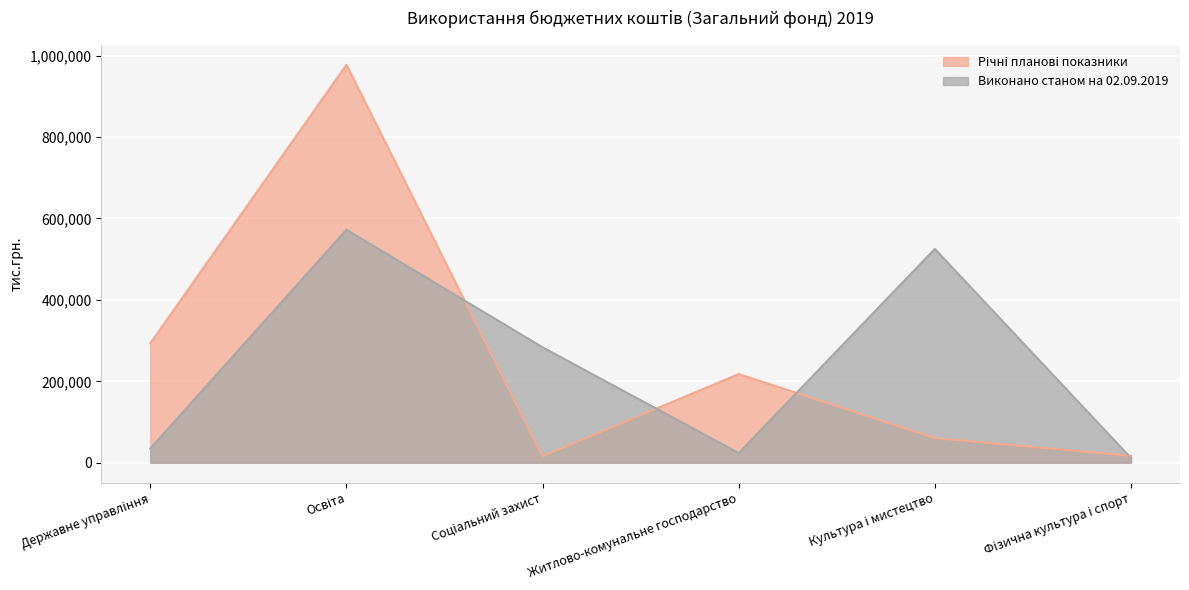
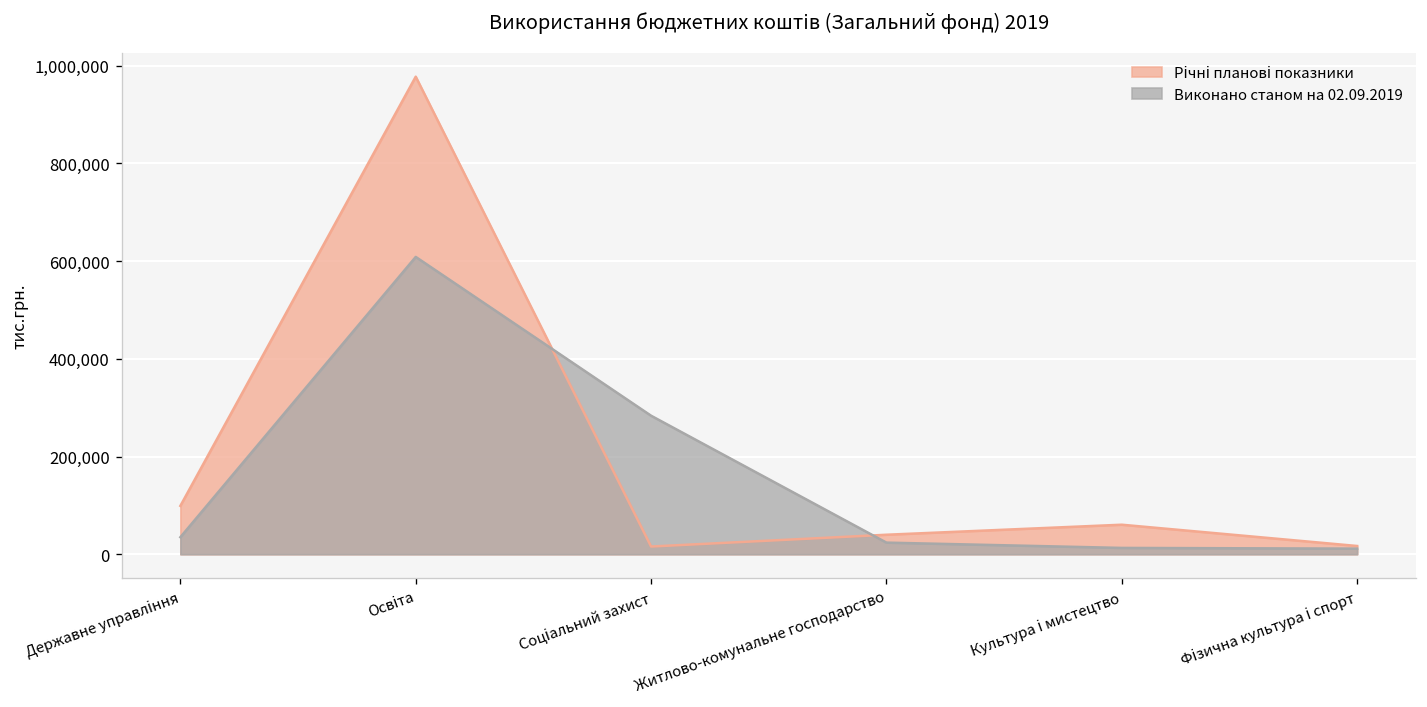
Річні планові показники, Державне управління: 290,000 -> 100,000
Виконано станом на 02.09.2019, Освіта: 570,000 -> 610,000
Річні планові показники, Житлово-комунальне господарство: 220,000 -> 40,000
Виконано станом на 02.09.2019, Культура і мистецтво: 530,000 -> 10,000
